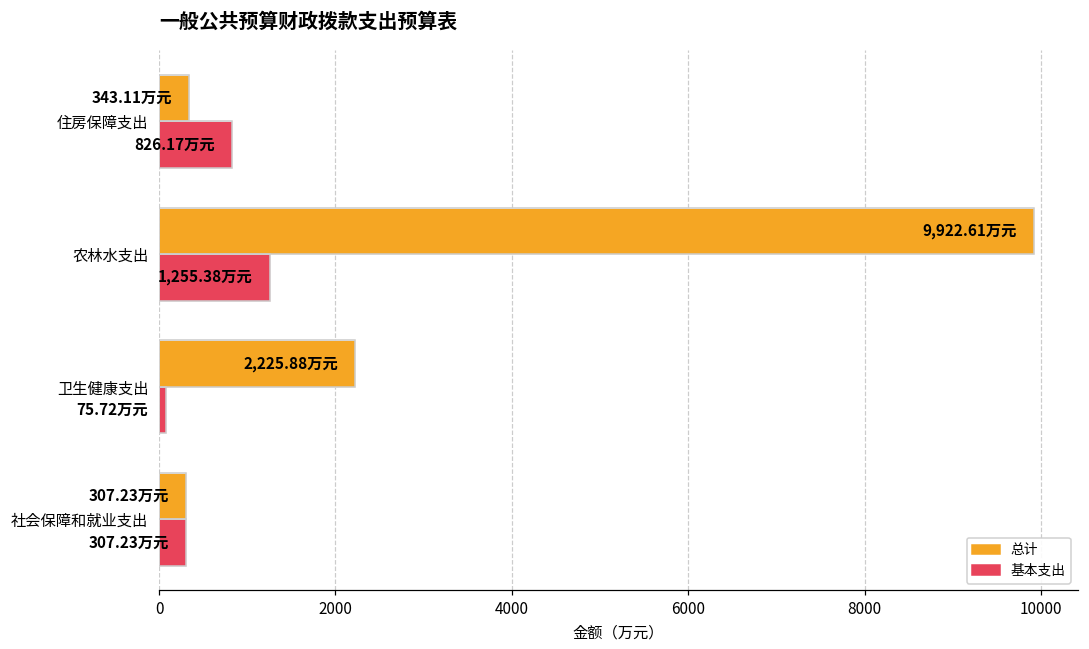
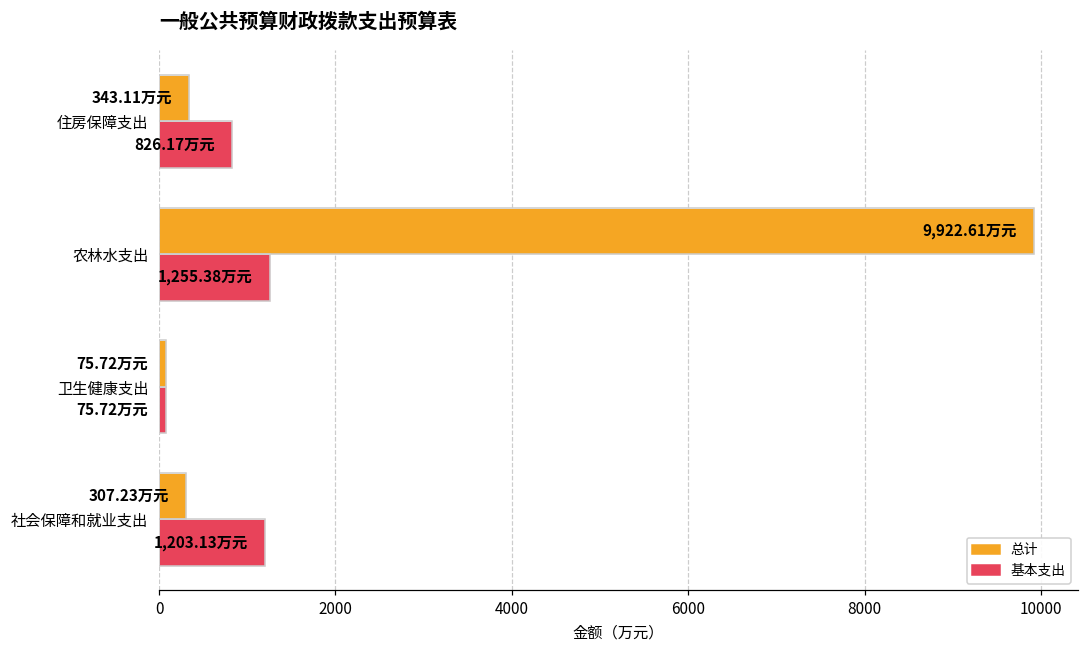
总计, 卫生健康支出: 2,225.88 -> 75.72
基本支出, 社会保障和就业支出: 307.23 -> 1,203.13
